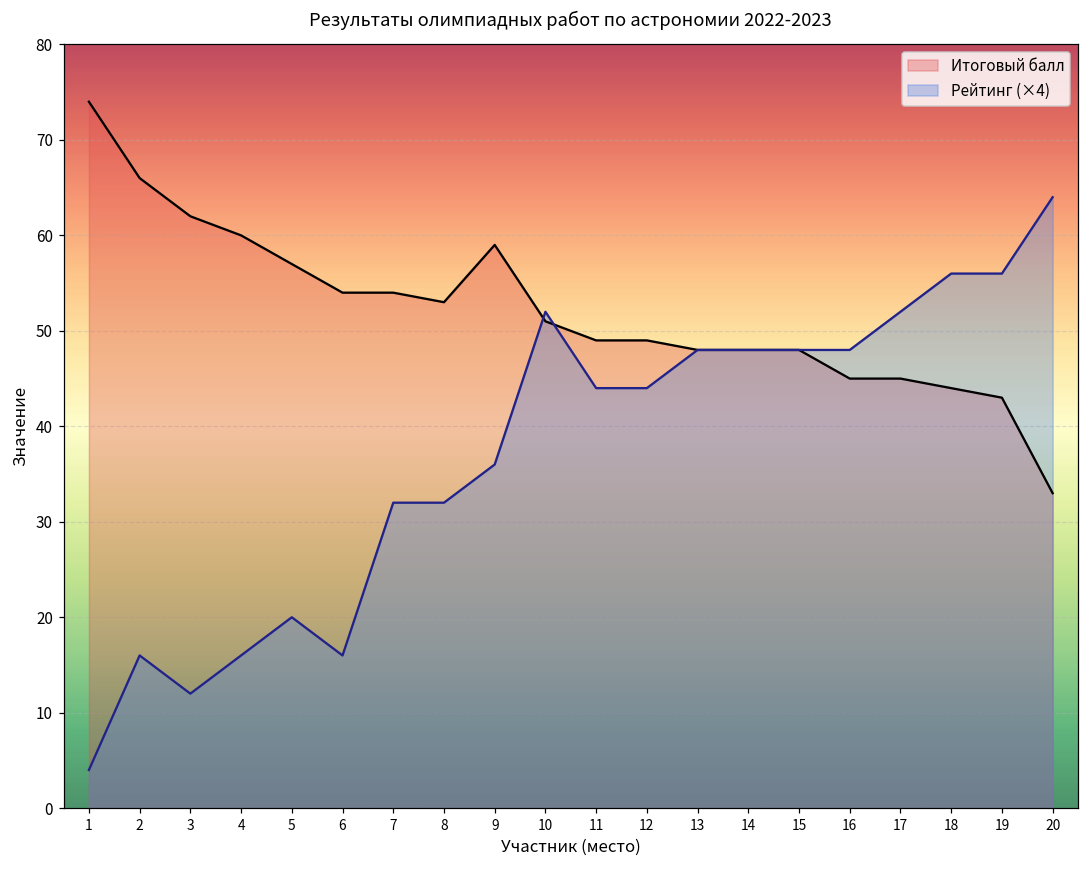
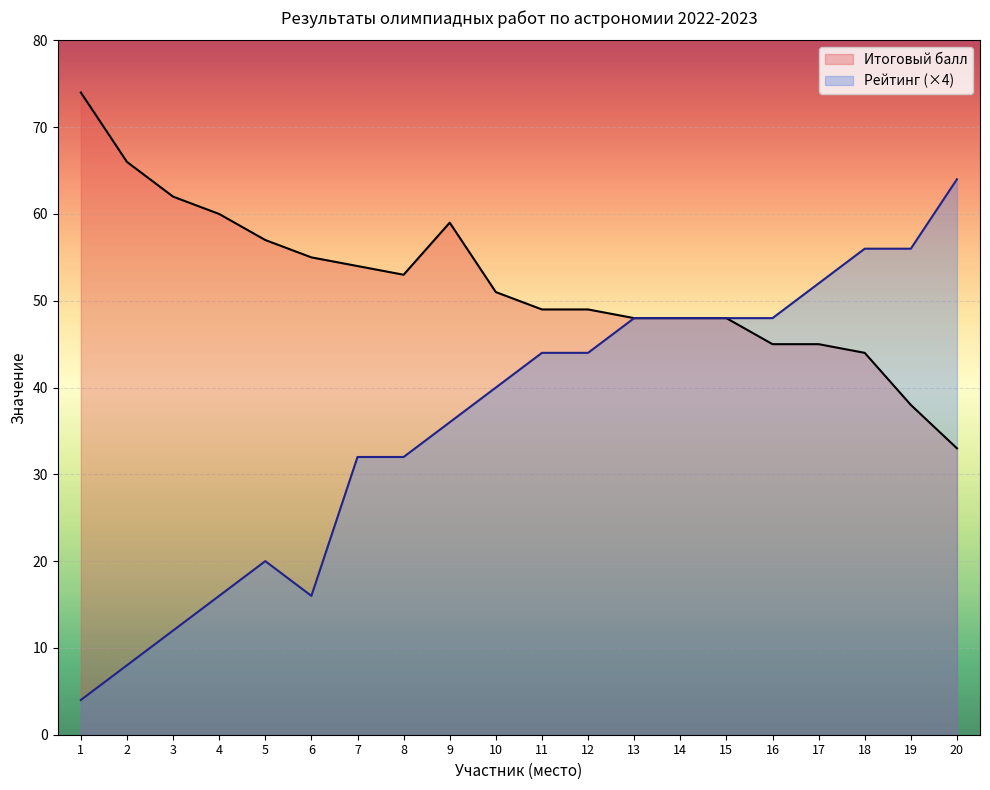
Рейтинг (×4), 2: 16 -> 8
Итоговый балл, 6: 54 -> 55
Рейтинг (×4), 10: 52 -> 40
Итоговый балл, 19: 43 -> 38
